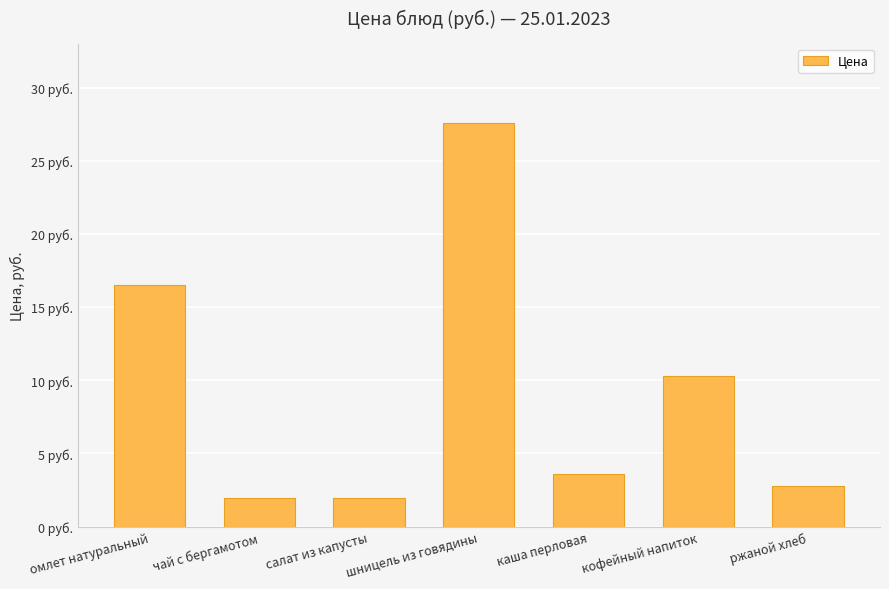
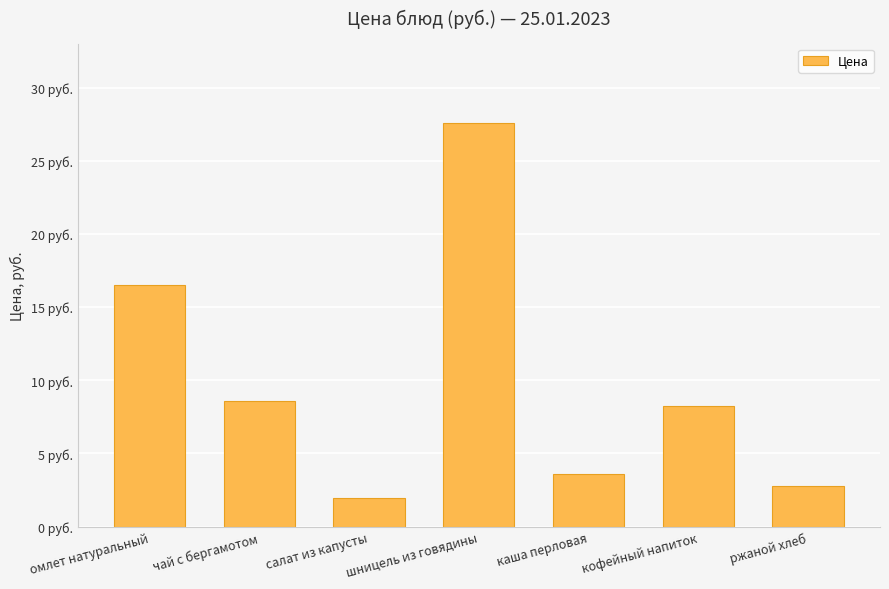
чай с бергамотом: 1.9 руб. -> 8.6 руб.
кофейный напиток: 10.3 руб. -> 8.2 руб.
